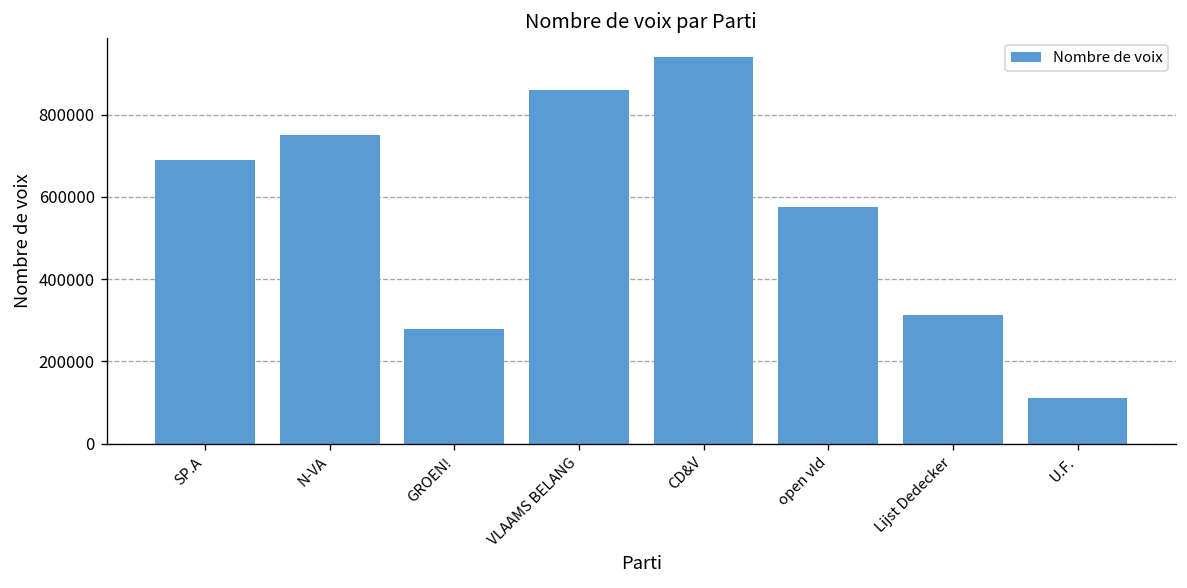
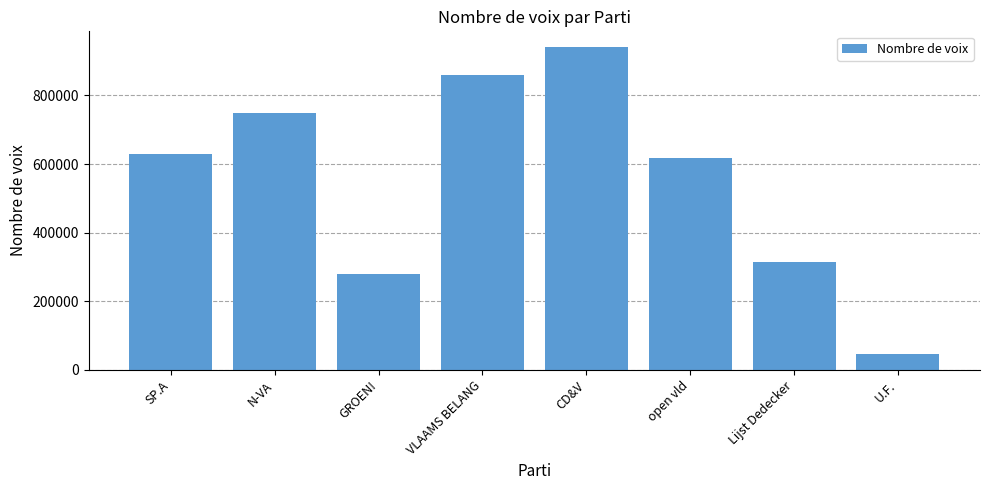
SP.A: 690000 -> 630000
open vld: 570000 -> 620000
U.F.: 110000 -> 50000
